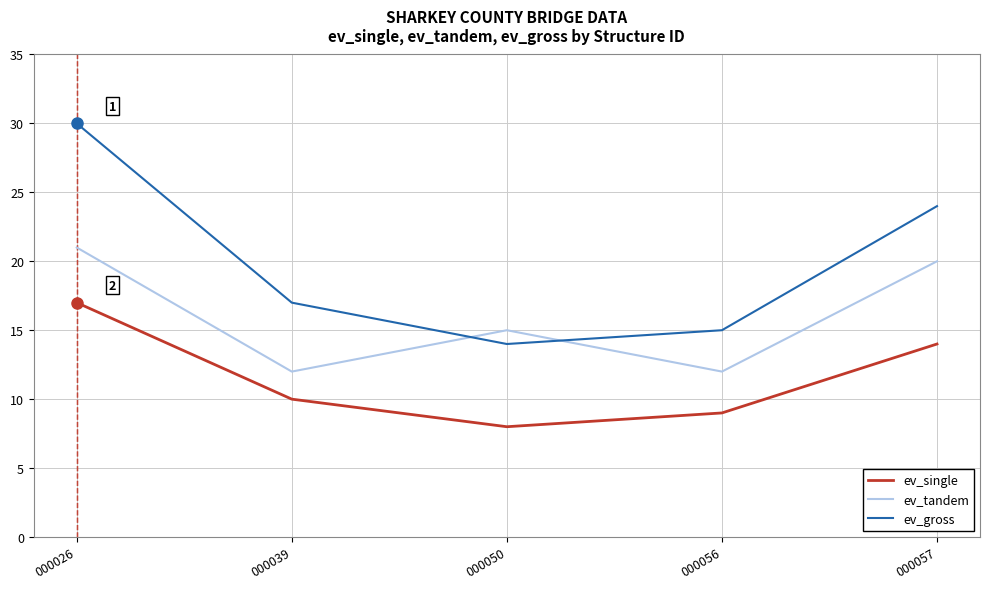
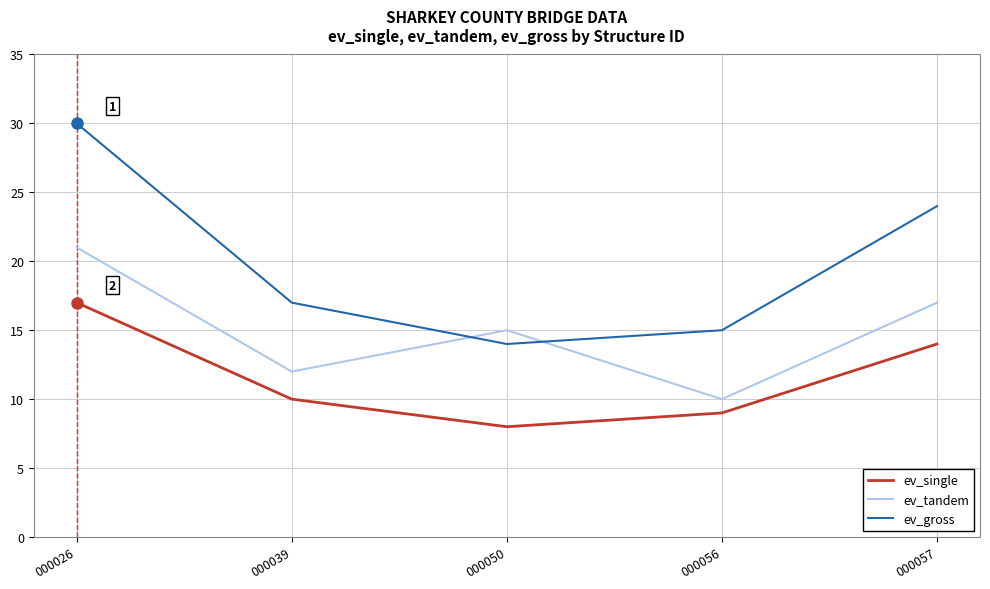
ev_tandem, 000056: 12 -> 10
ev_tandem, 000057: 20 -> 17
